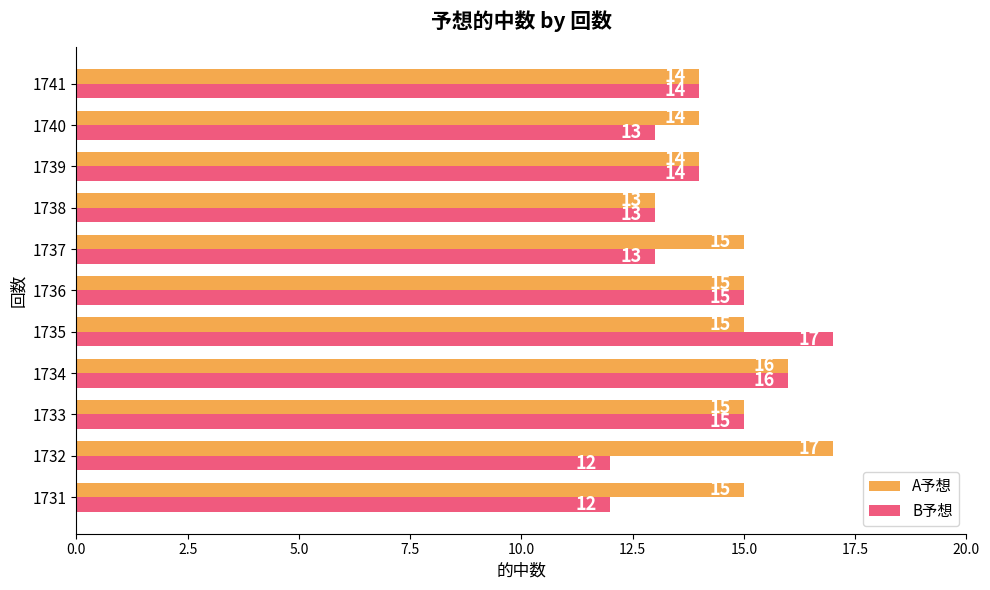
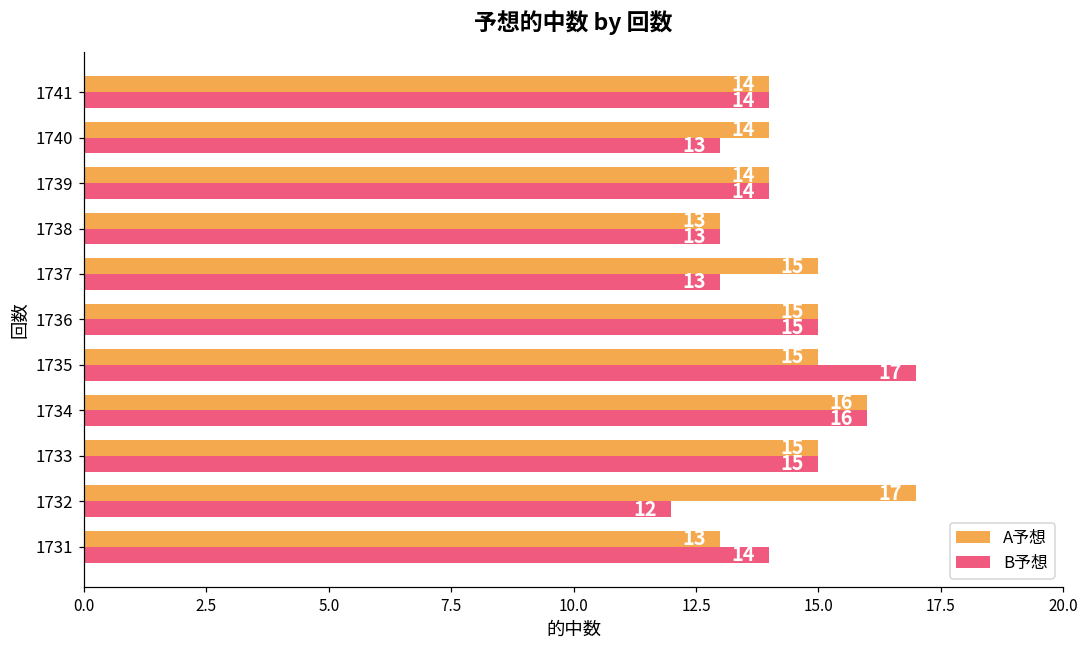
A予想, 1731: 15 -> 13
B予想, 1731: 12 -> 14
